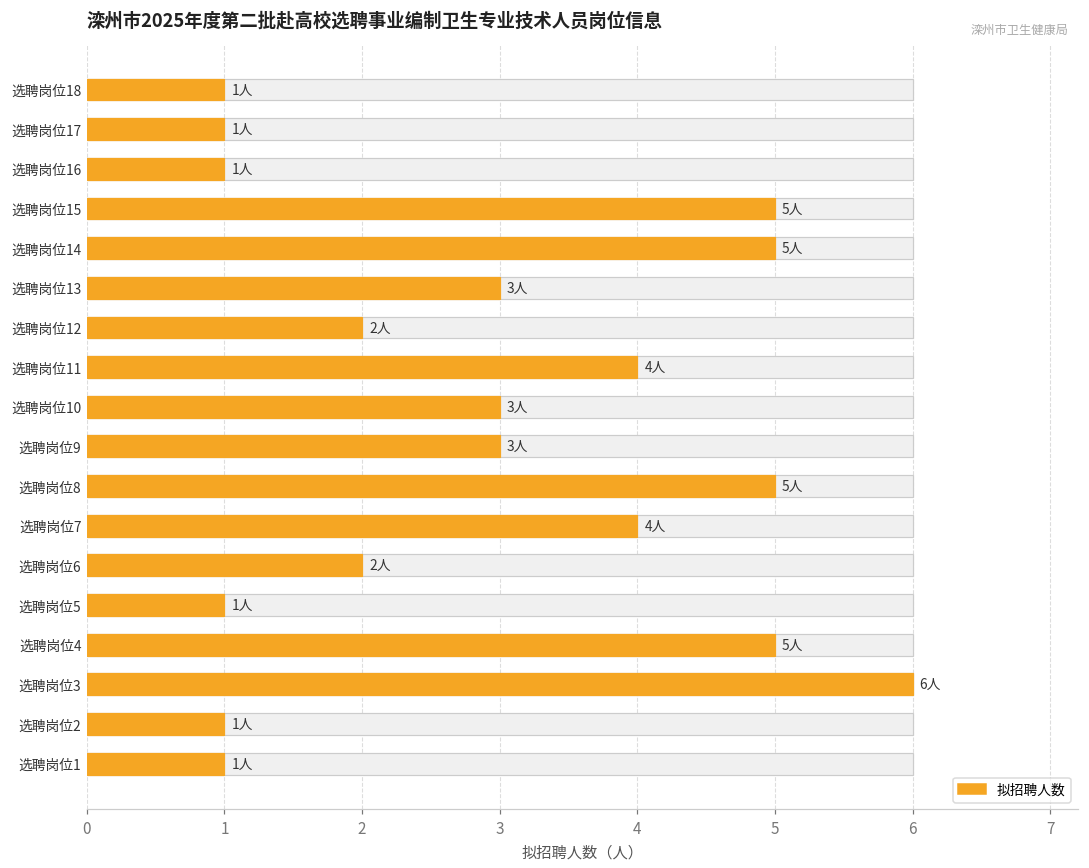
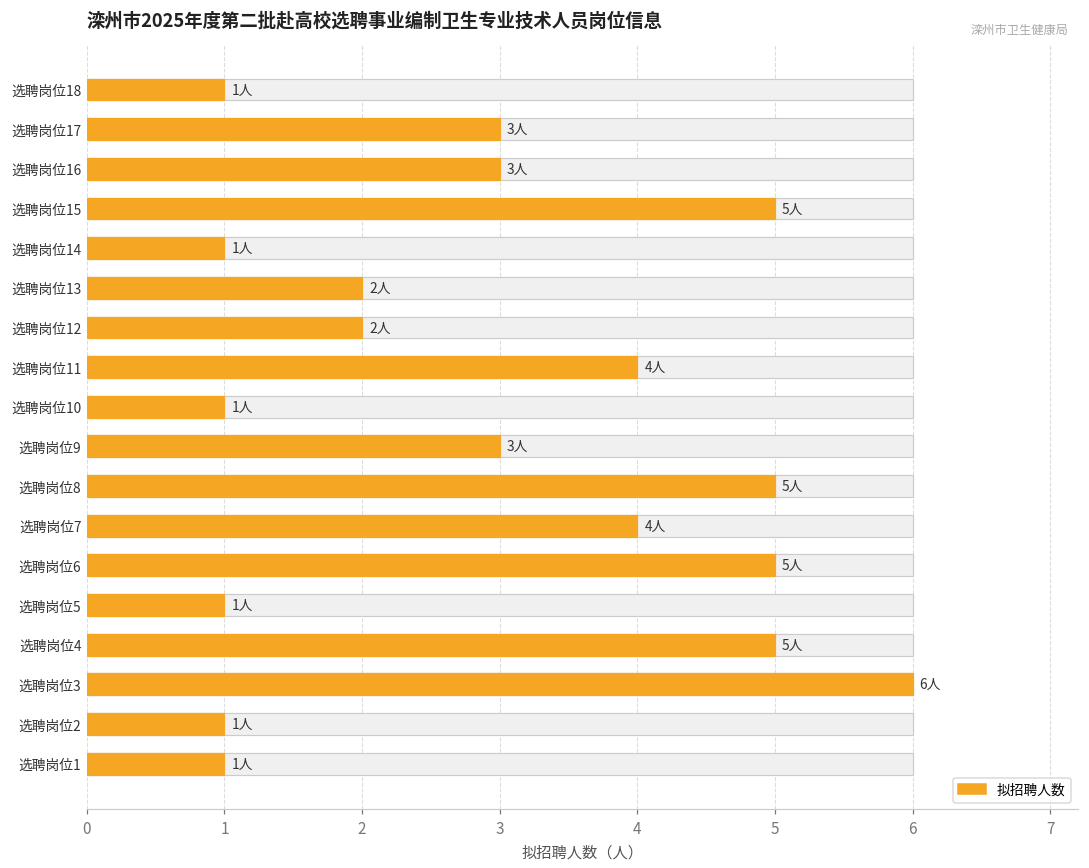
拟招聘人数, 选聘岗位17: 1人 -> 3人
拟招聘人数, 选聘岗位16: 1人 -> 3人
拟招聘人数, 选聘岗位14: 5人 -> 1人
拟招聘人数, 选聘岗位13: 3人 -> 2人
拟招聘人数, 选聘岗位10: 3人 -> 1人
拟招聘人数, 选聘岗位6: 2人 -> 5人
